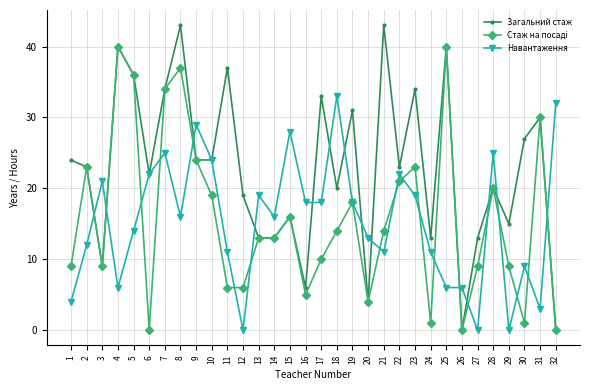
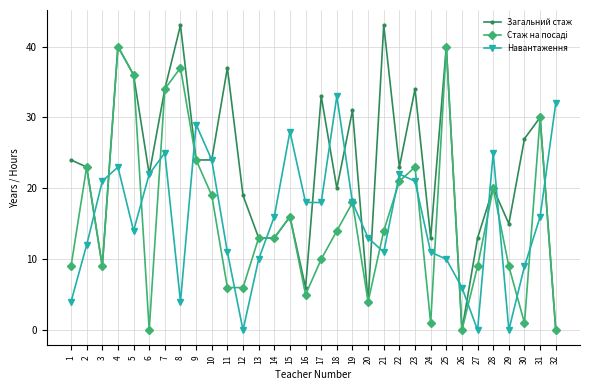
Навантаження, 4: 6 -> 23
Навантаження, 8: 16 -> 4
Навантаження, 13: 19 -> 10
Навантаження, 23: 19 -> 21
Навантаження, 25: 6 -> 10
Навантаження, 31: 3 -> 16
